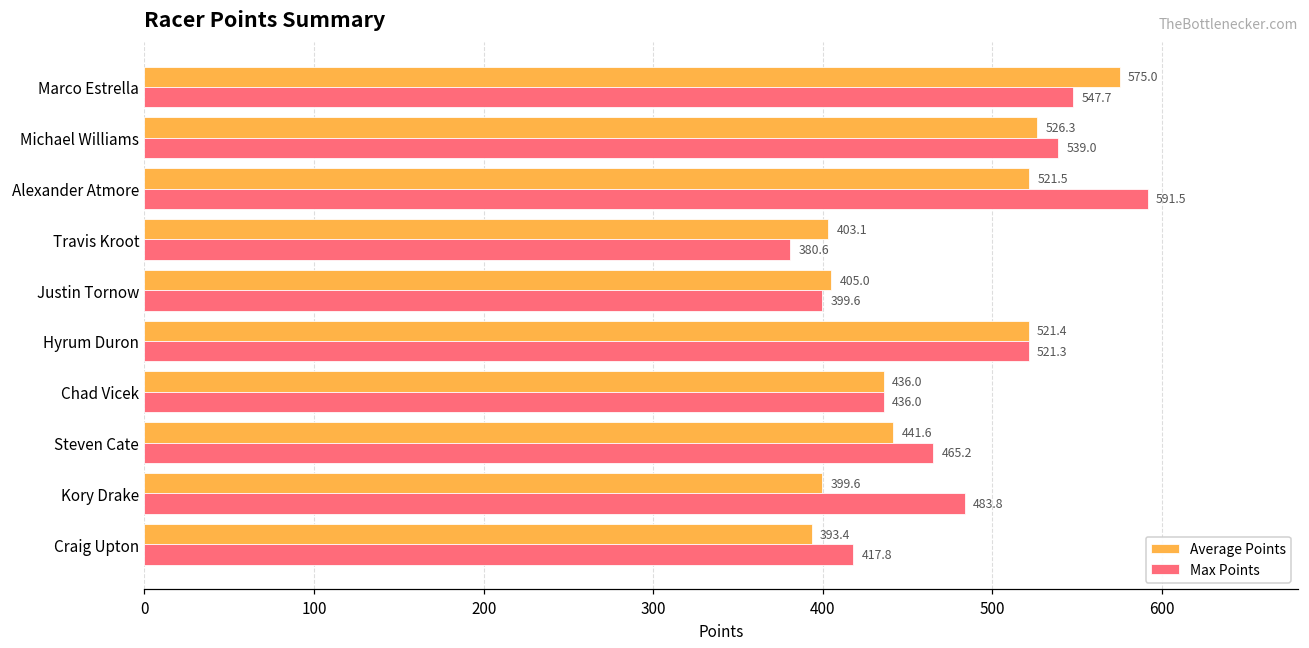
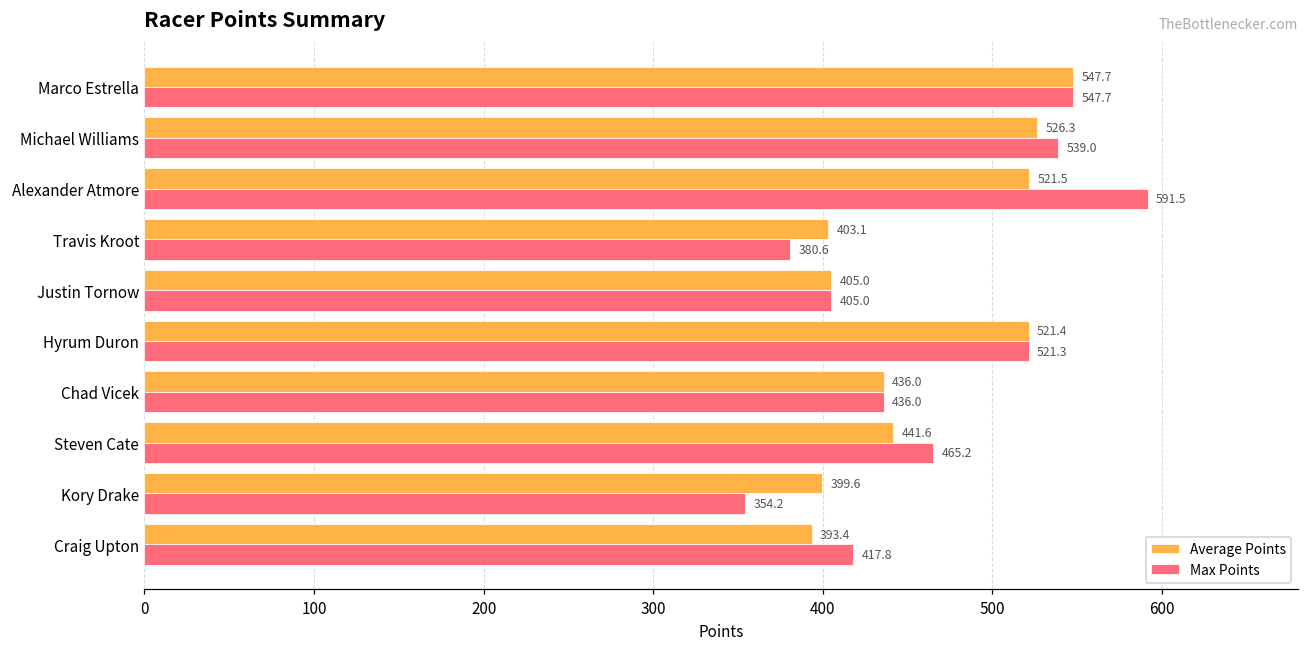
Average Points, Marco Estrella: 575.0 -> 547.7
Max Points, Justin Tornow: 399.6 -> 405.0
Max Points, Kory Drake: 483.8 -> 354.2
